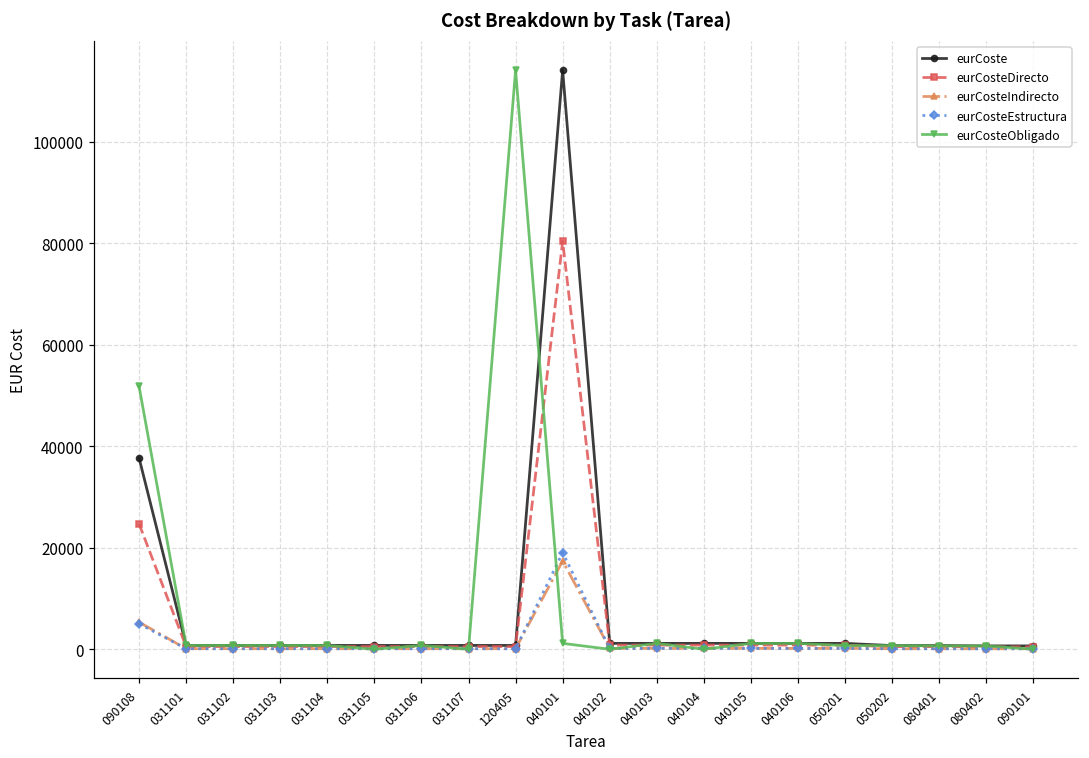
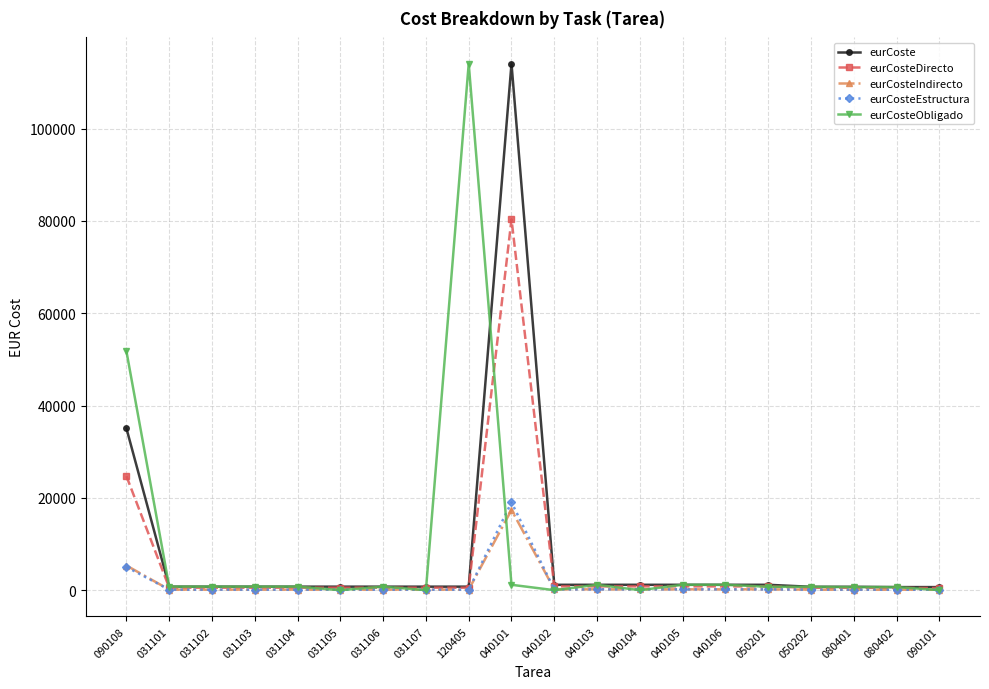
eurCoste, 090108: 38000 -> 35000
